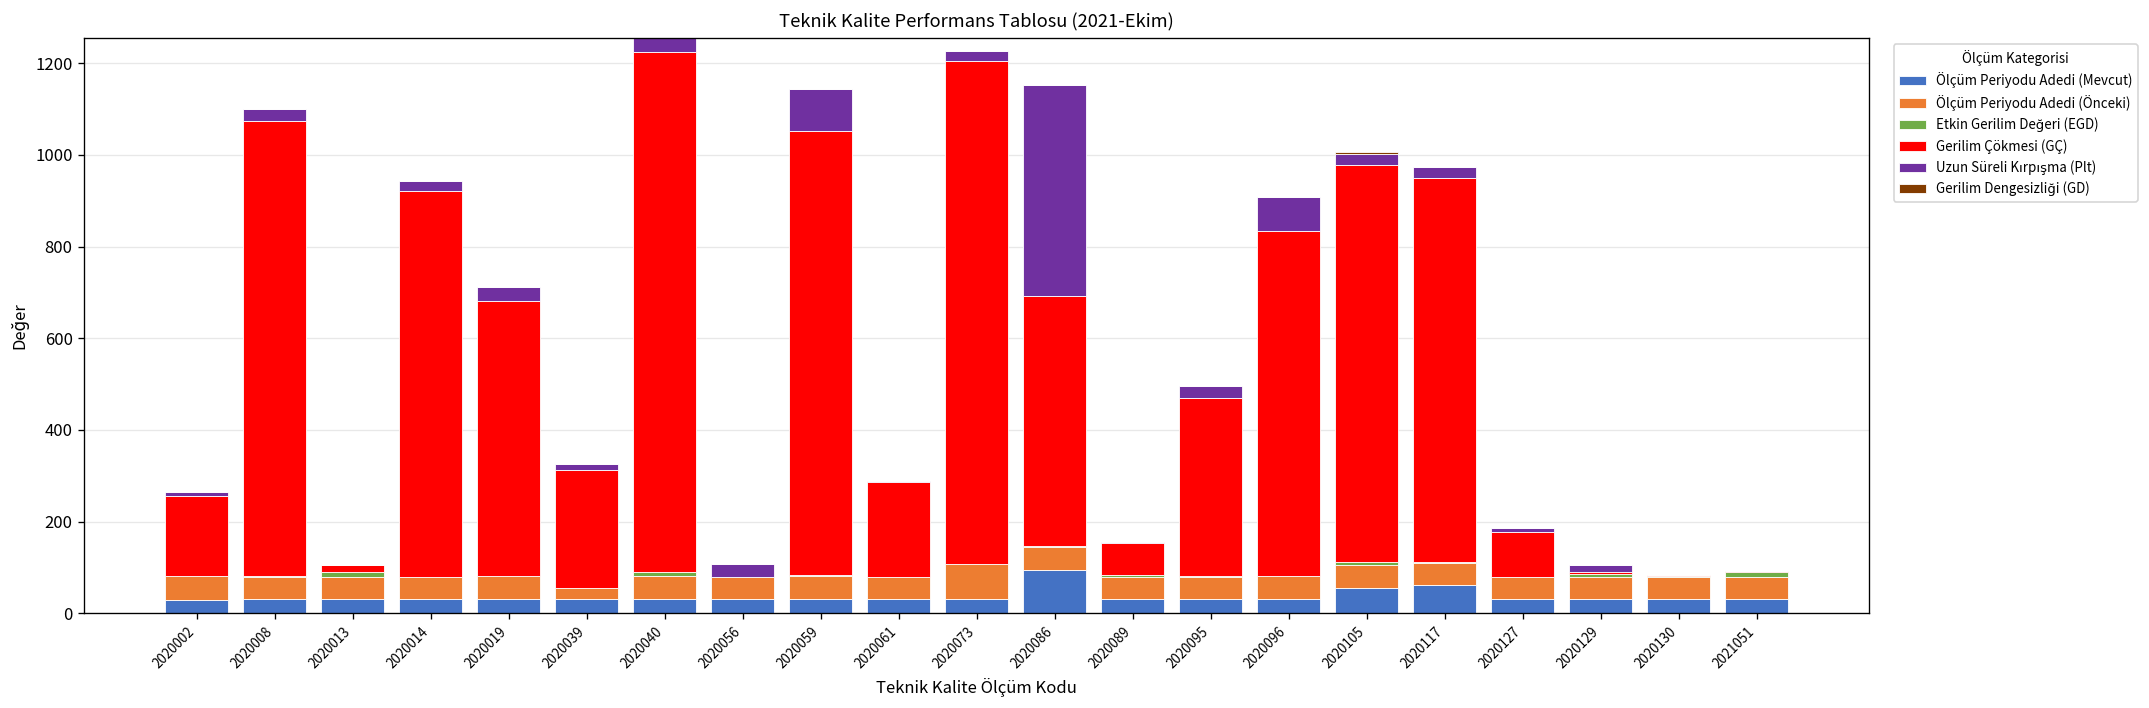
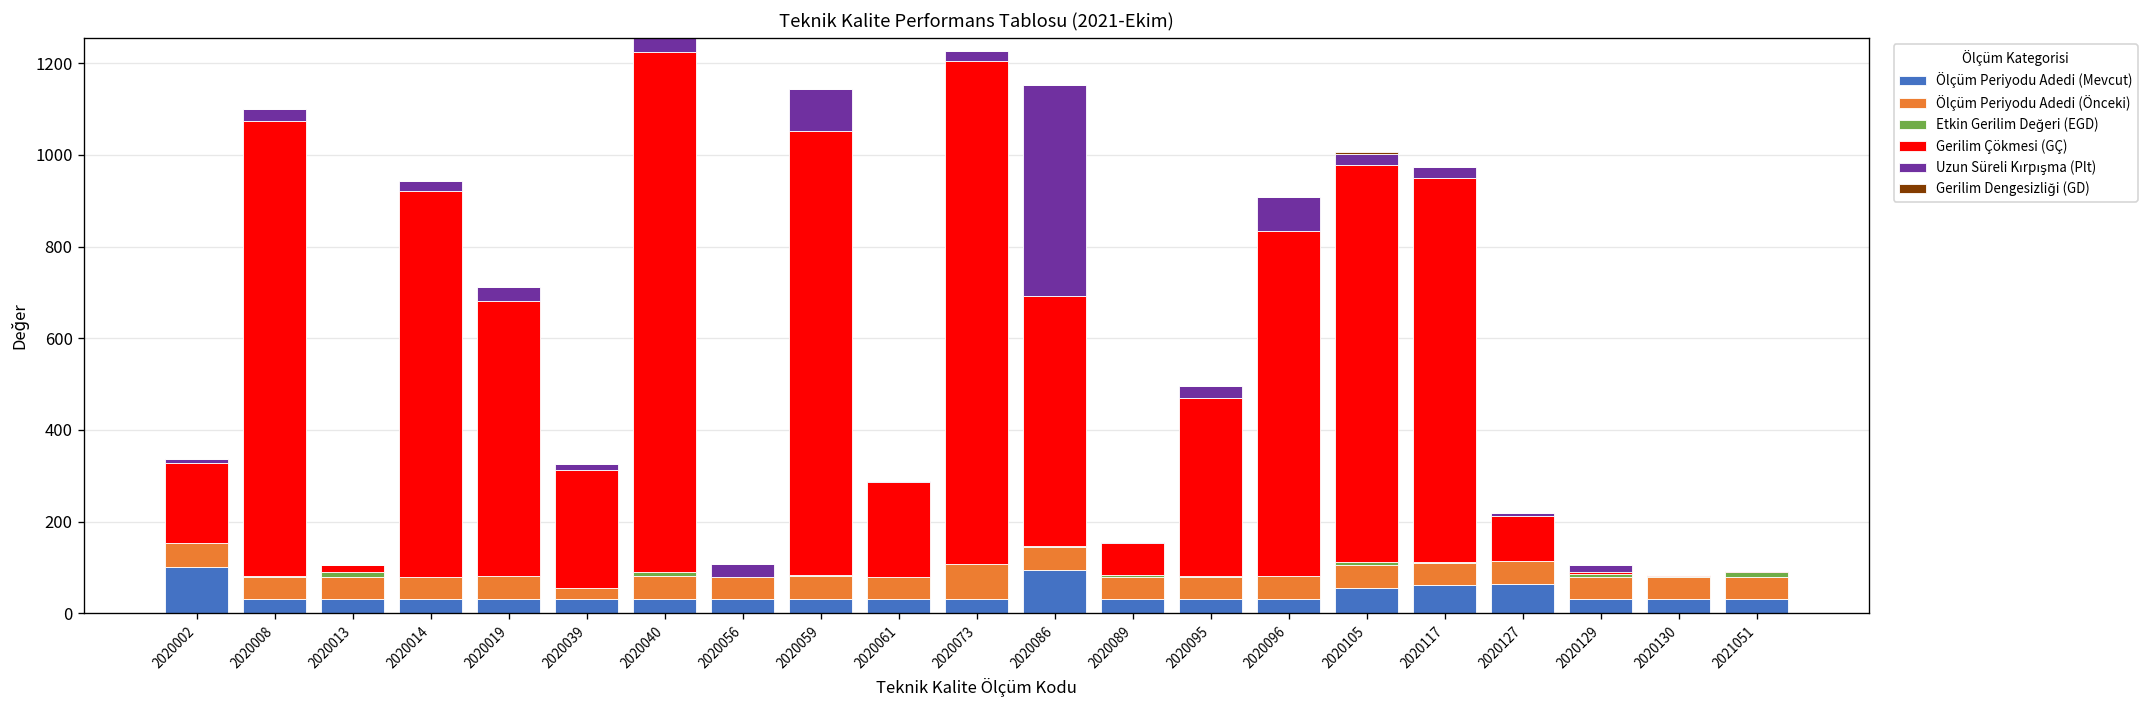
Ölçüm Periyodu Adedi (Mevcut), 2020002: 30 -> 100
Ölçüm Periyodu Adedi (Mevcut), 2020127: 30 -> 60
